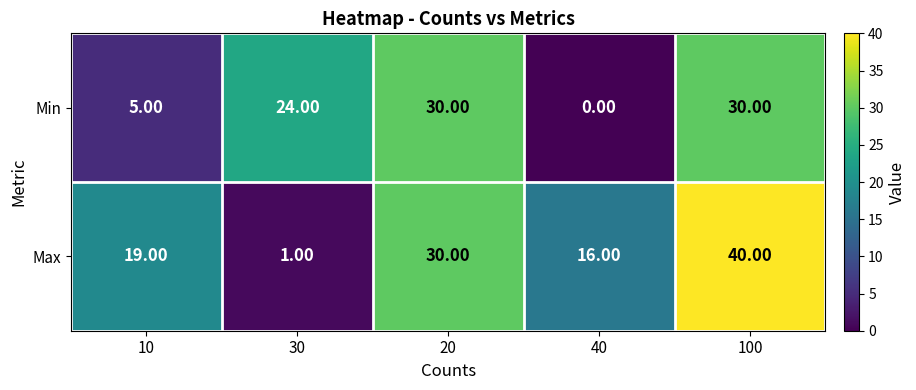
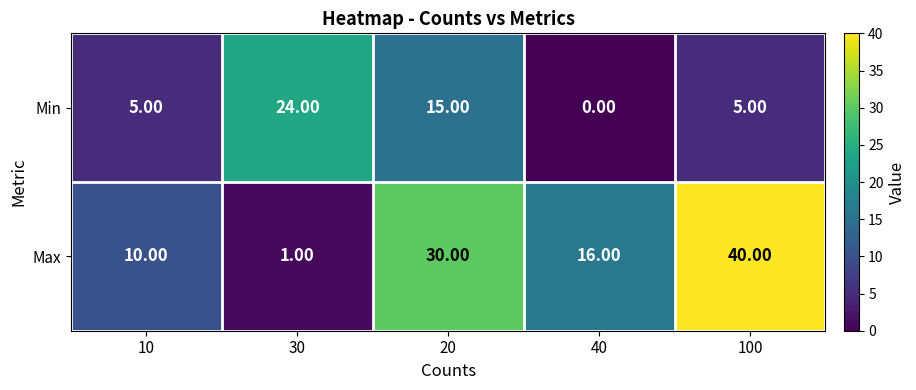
Min, 20: 30.00 -> 15.00
Min, 100: 30.00 -> 5.00
Max, 10: 19.00 -> 10.00
